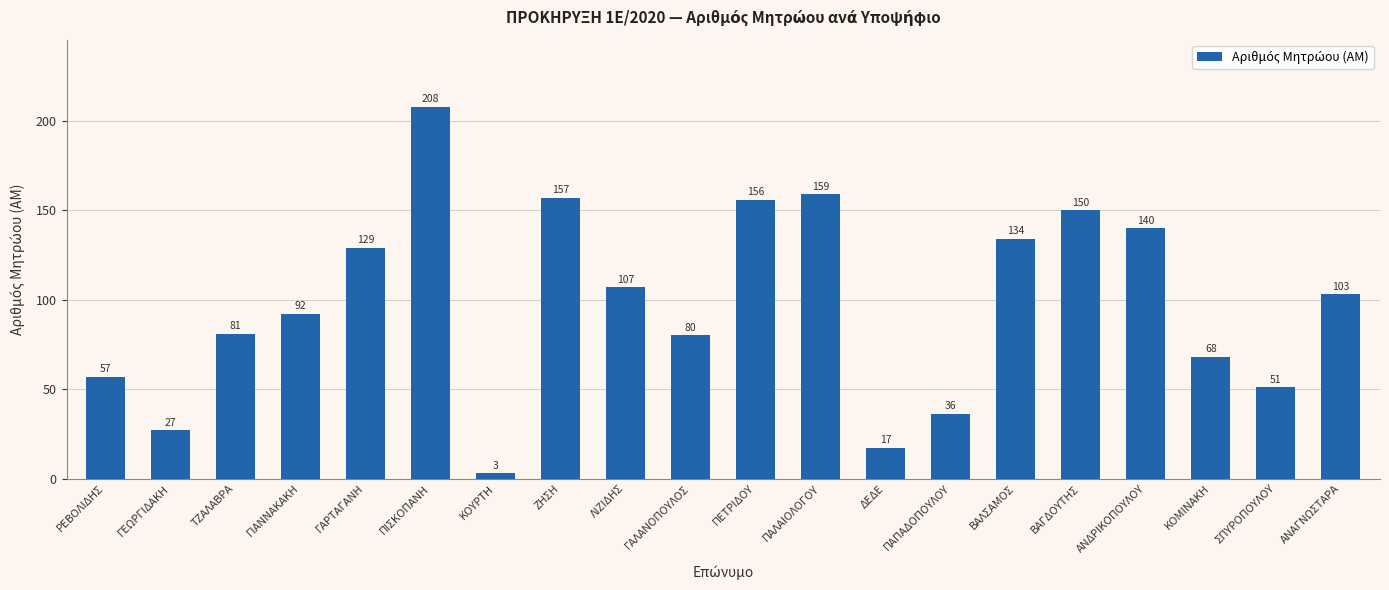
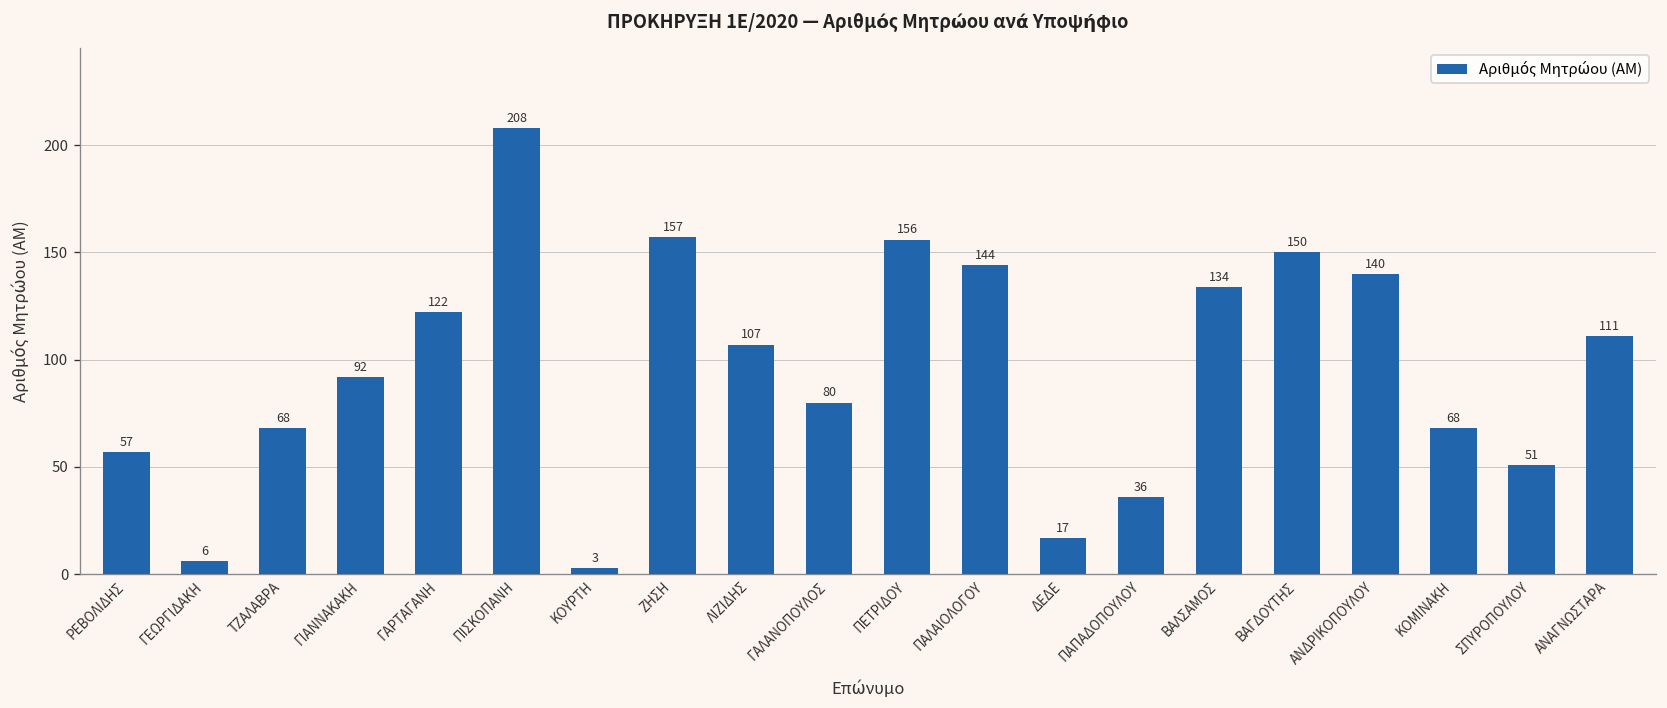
ΓΕΩΡΓΙΔΑΚΗ: 27 -> 6
ΤΖΑΛΑΒΡΑ: 81 -> 68
ΓΑΡΤΑΓΑΝΗ: 129 -> 122
ΠΑΛΑΙΟΛΟΓΟΥ: 159 -> 144
ΑΝΑΓΝΩΣΤΑΡΑ: 103 -> 111
